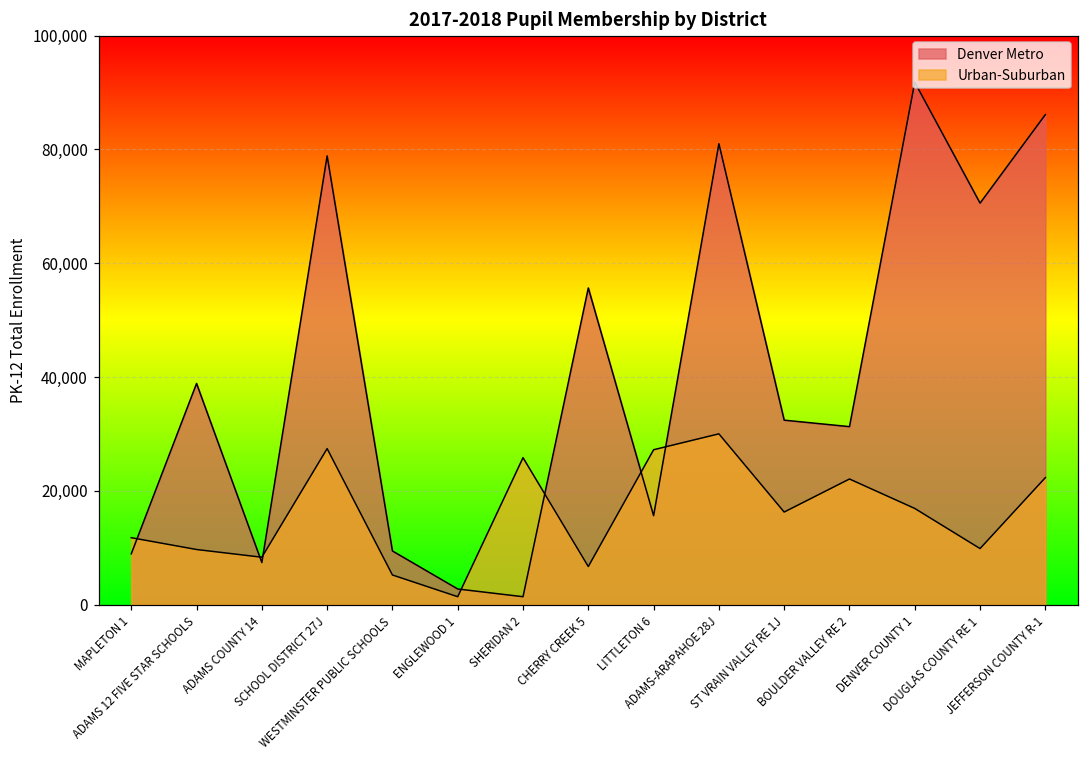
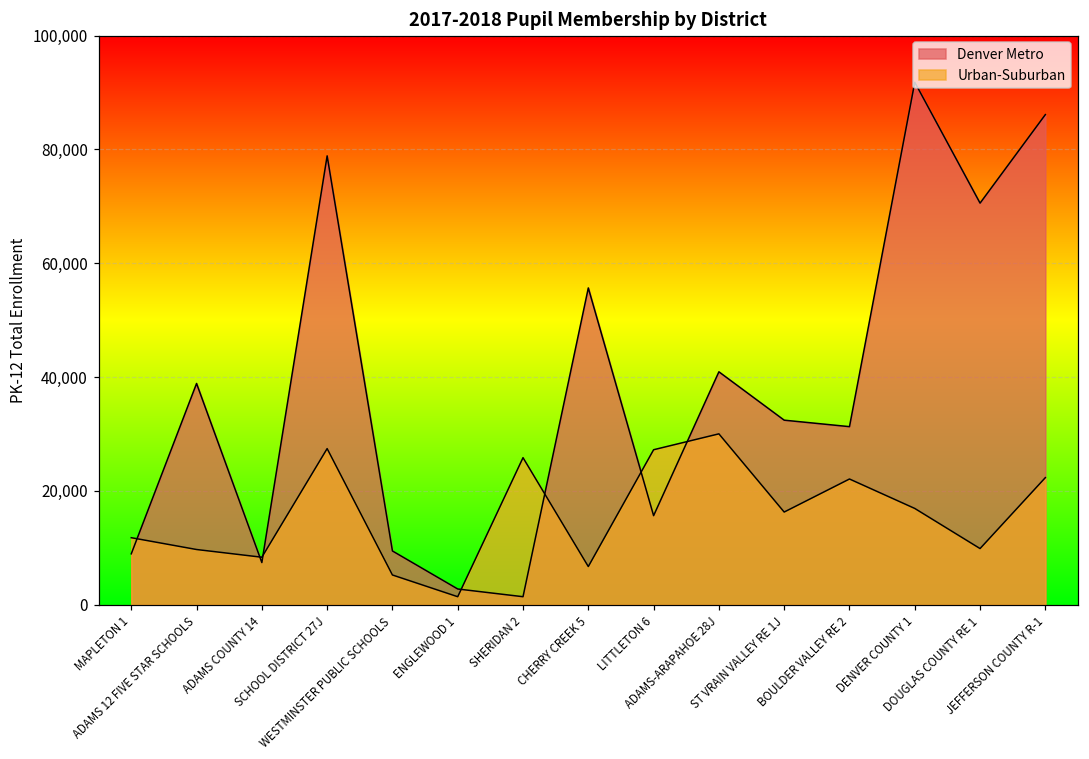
Denver Metro, ADAMS-ARAPAHOE 28J: 81,000 -> 41,000
